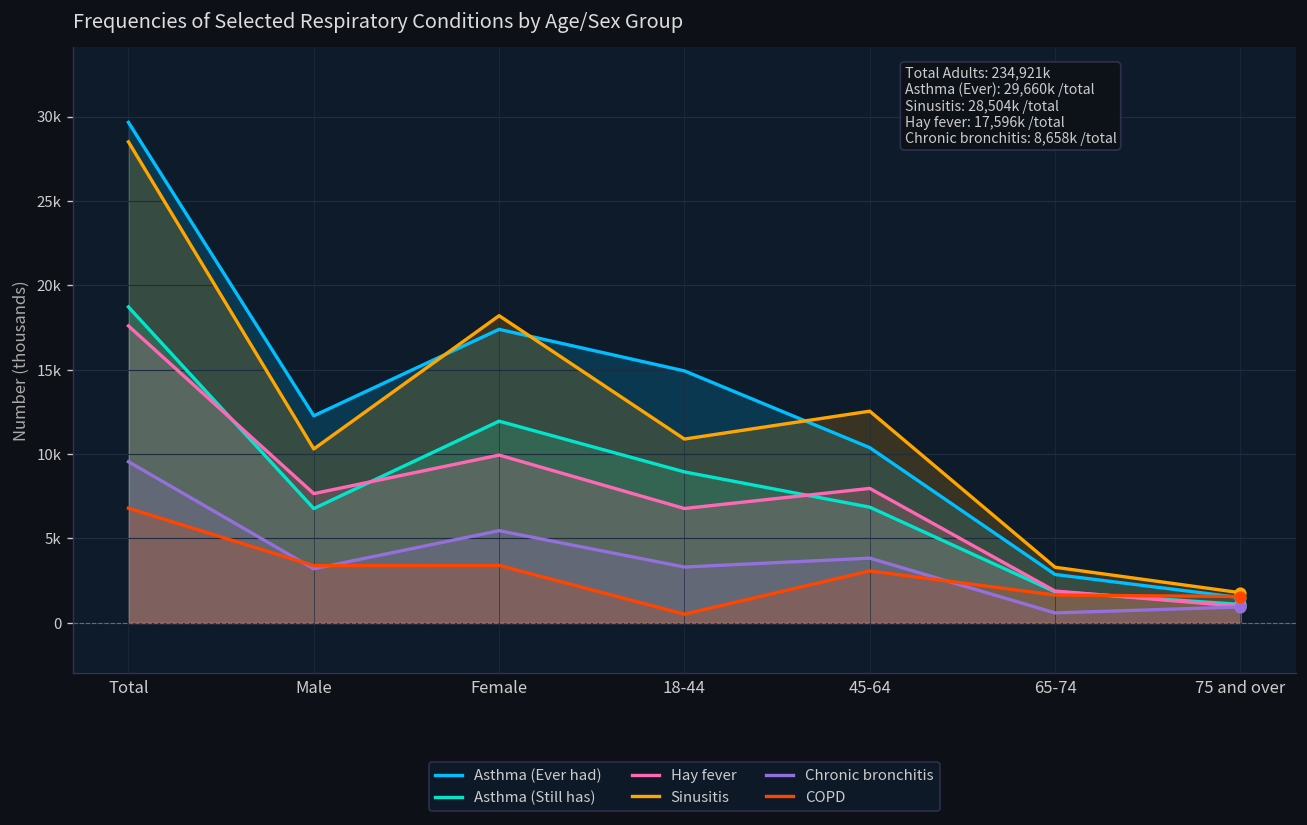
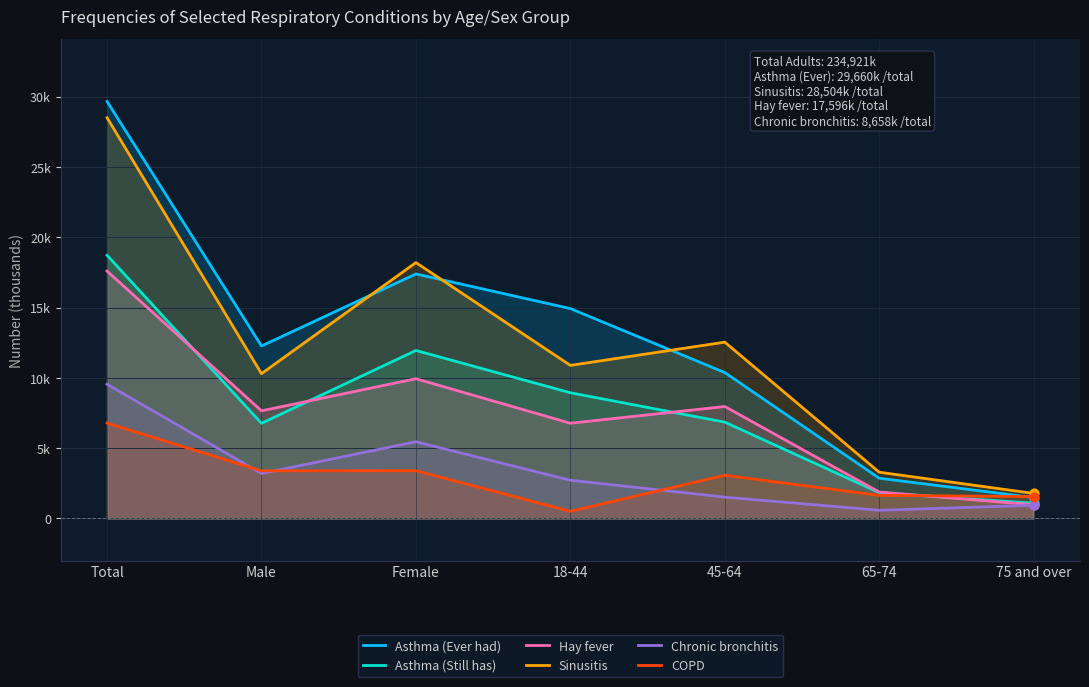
Chronic bronchitis, 18-44: 3300 -> 2700
Chronic bronchitis, 45-64: 3800 -> 1500
